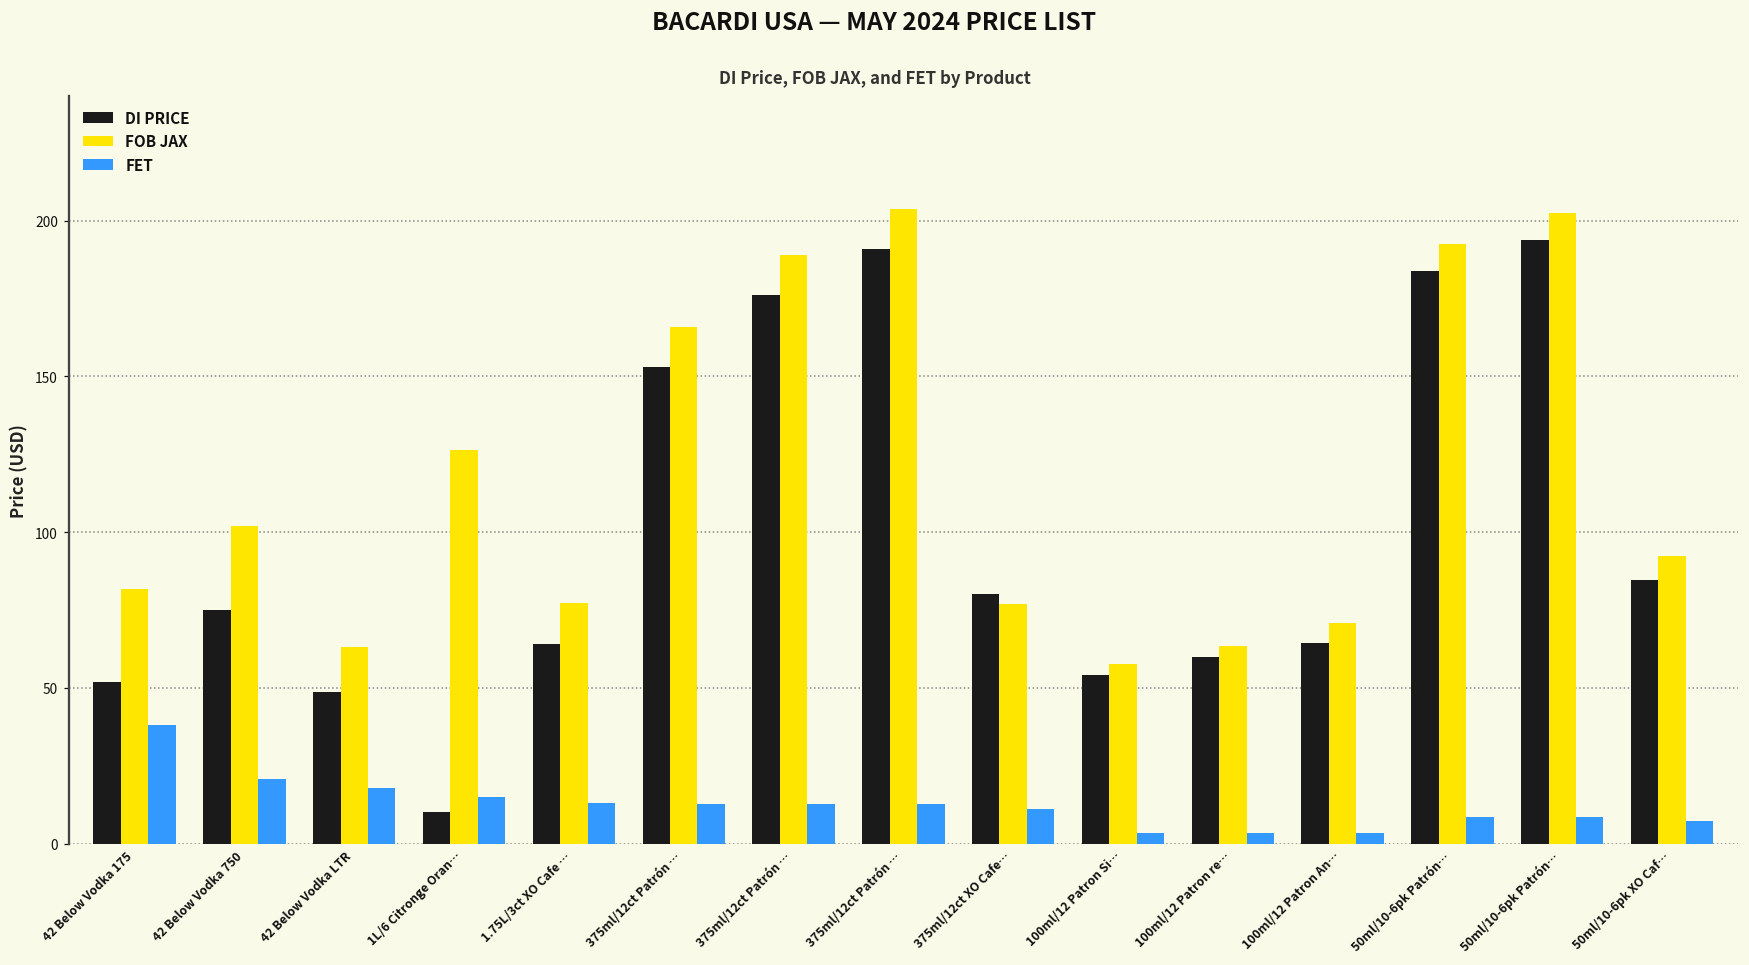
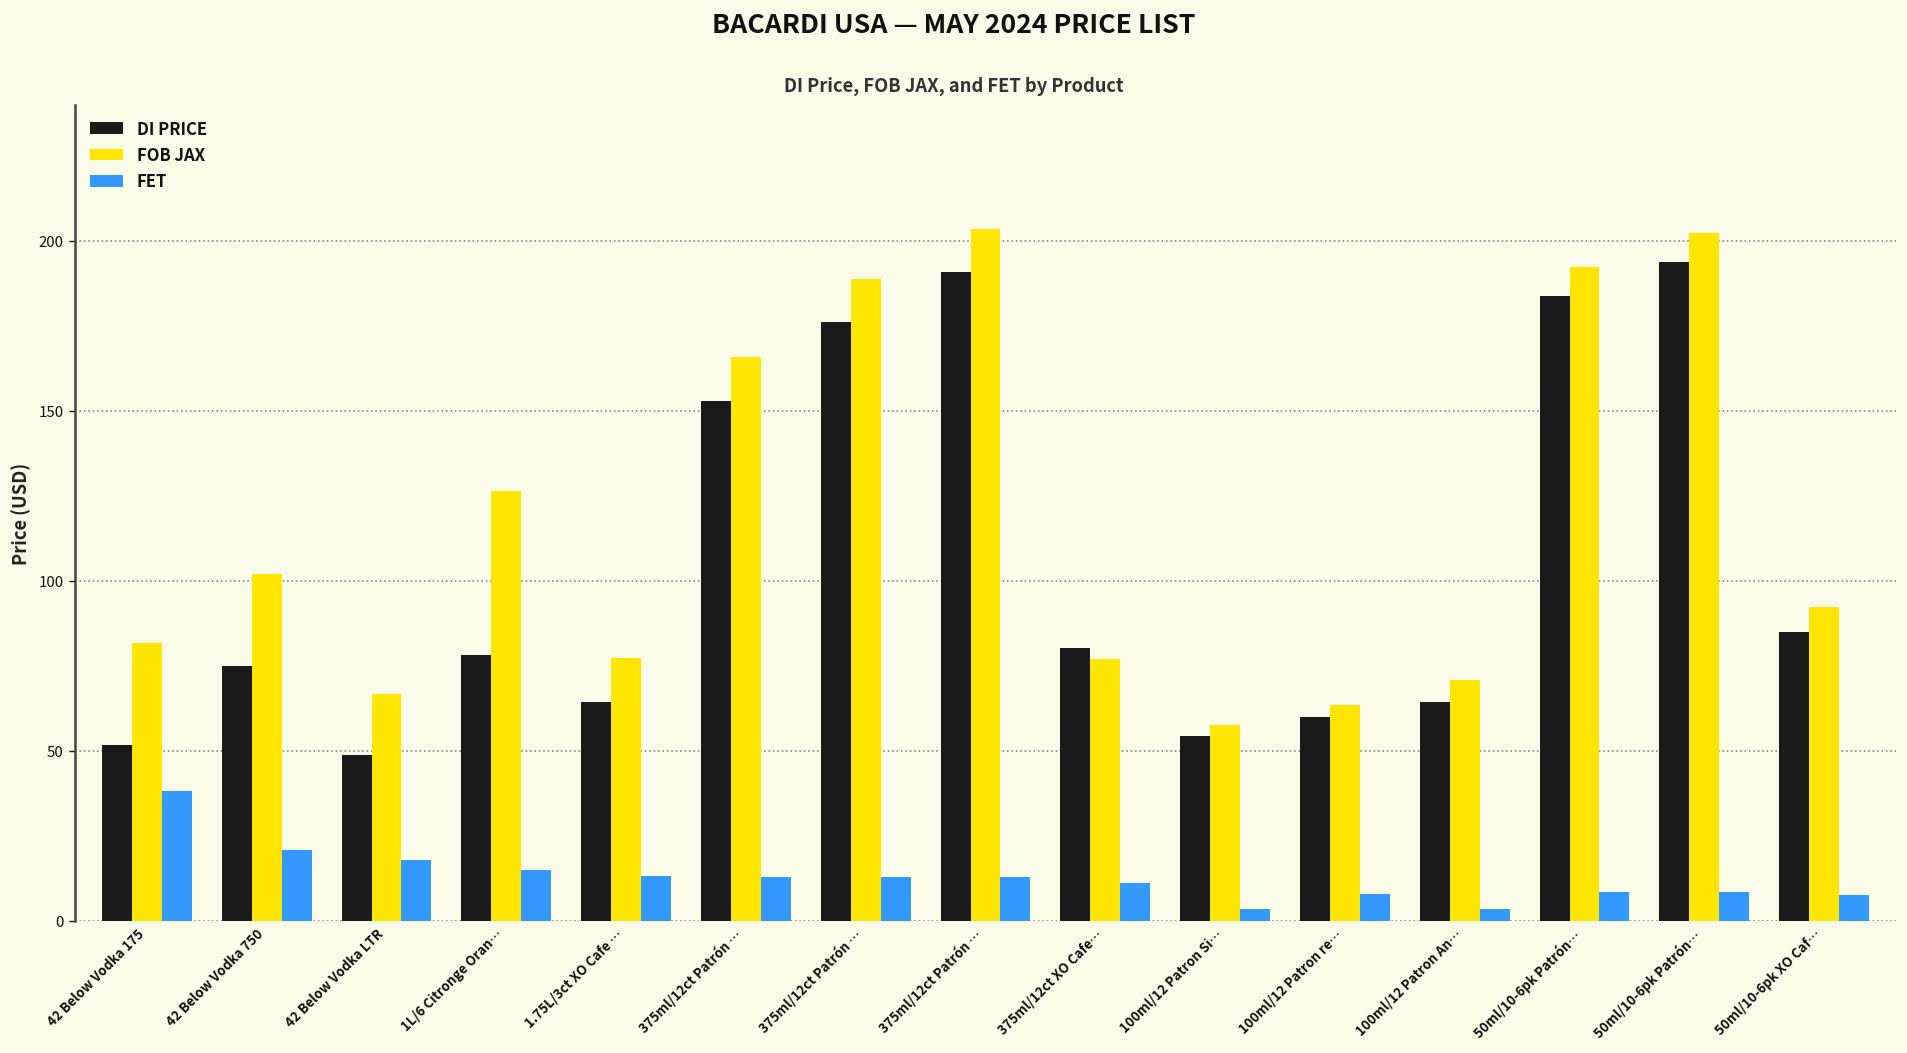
FOB JAX, 42 Below Vodka LTR: 63 -> 67
DI PRICE, 1L/6 Citronge Oran…: 10 -> 78
FET, 100ml/12 Patron re…: 3 -> 8
